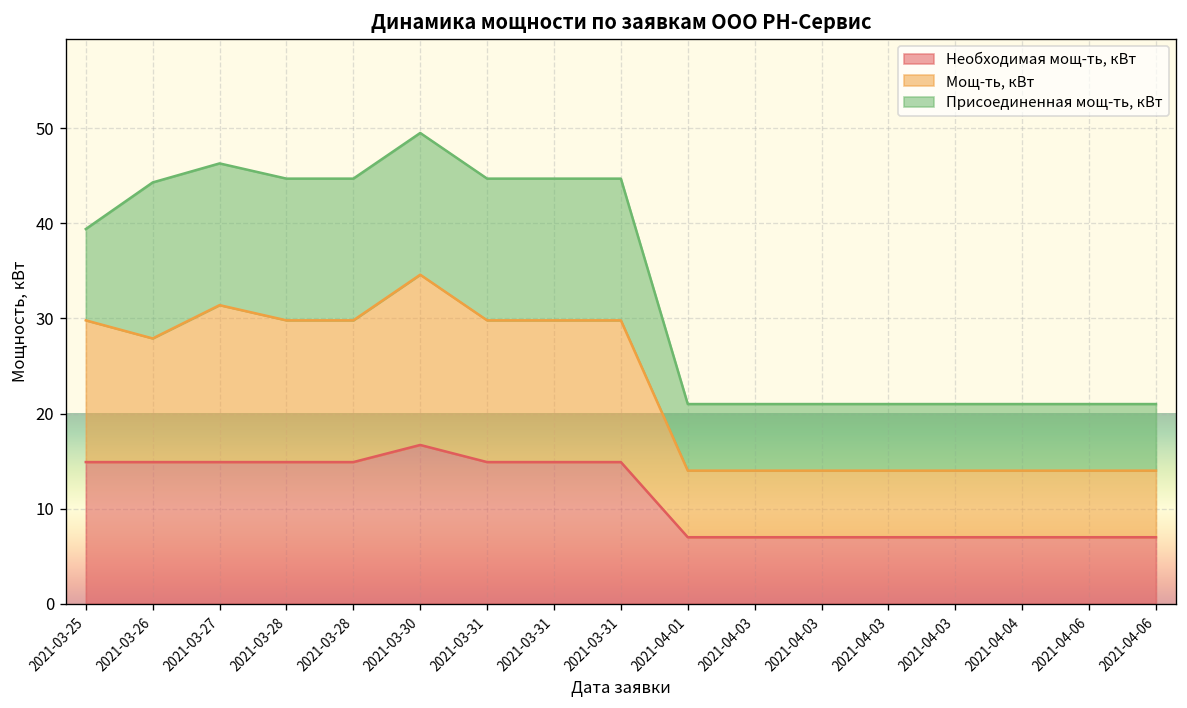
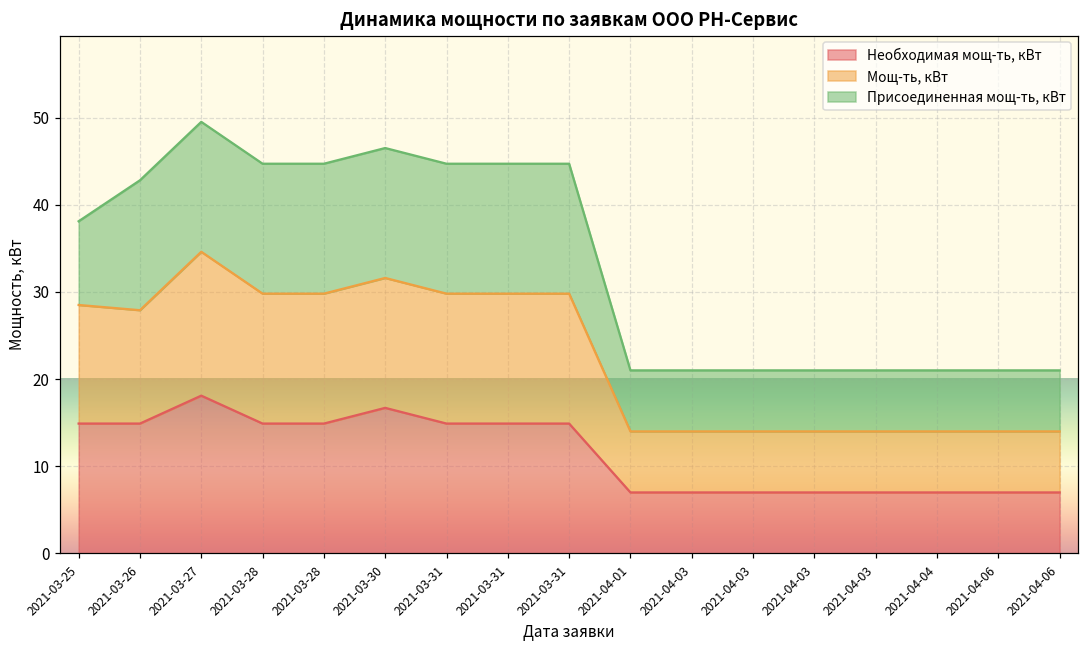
Мощ-ть, кВт, 2021-03-25: 15 -> 14
Присоединенная мощ-ть, кВт, 2021-03-26: 16 -> 15
Необходимая мощ-ть, кВт, 2021-03-27: 15 -> 18
Мощ-ть, кВт, 2021-03-30: 18 -> 15
